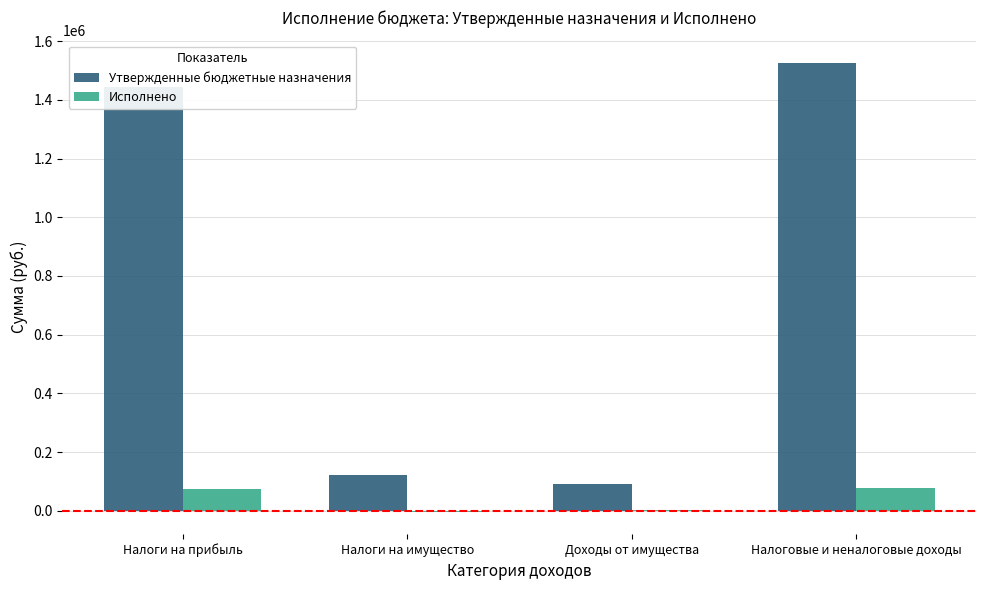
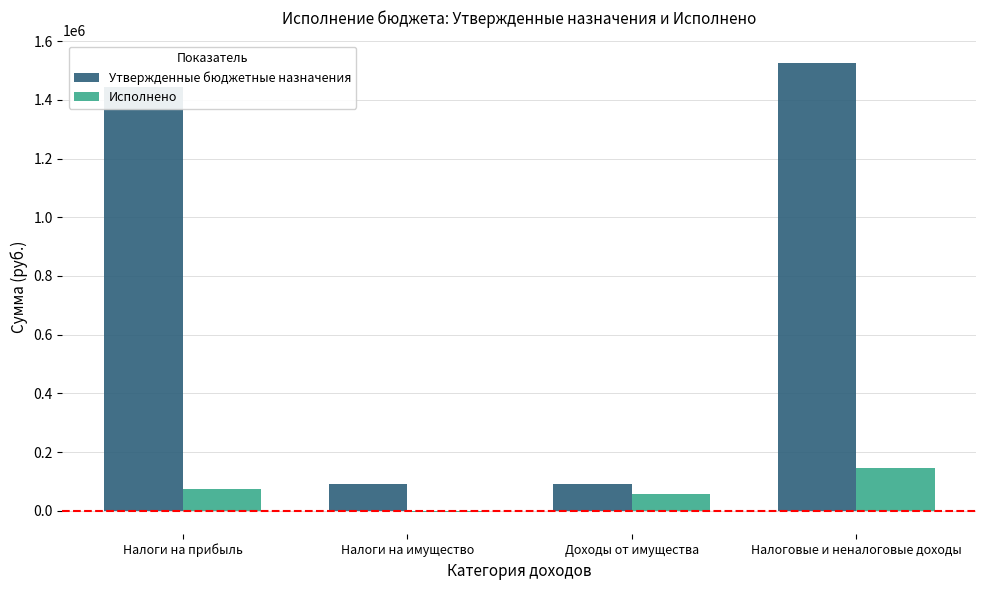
Утвержденные бюджетные назначения, Налоги на имущество: 120000 -> 90000
Исполнено, Доходы от имущества: 0 -> 60000
Исполнено, Налоговые и неналоговые доходы: 80000 -> 150000
